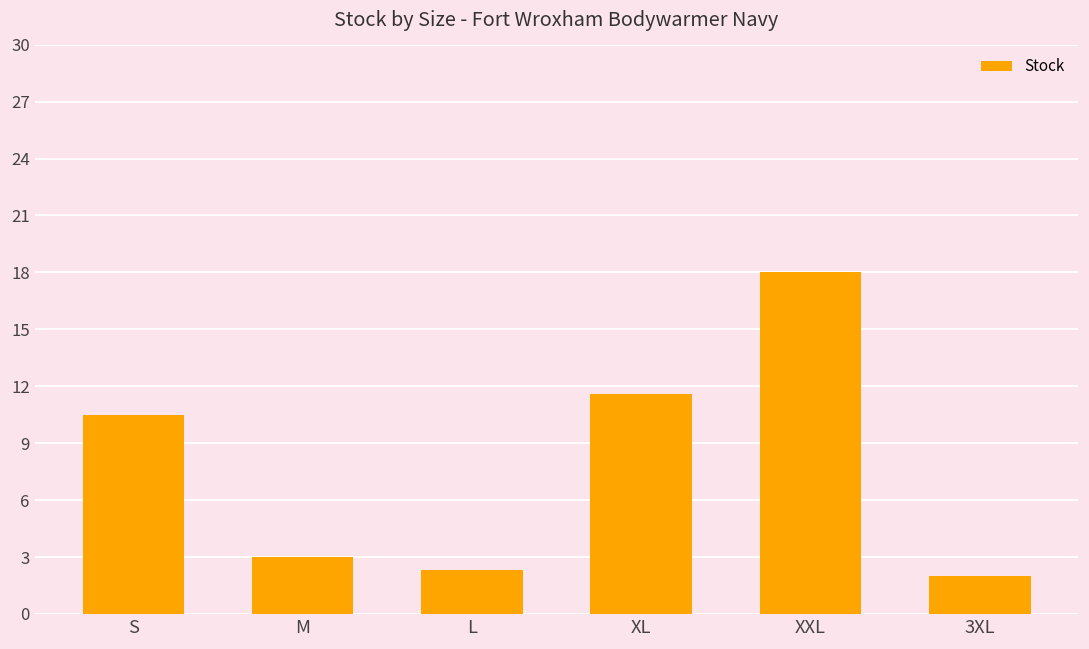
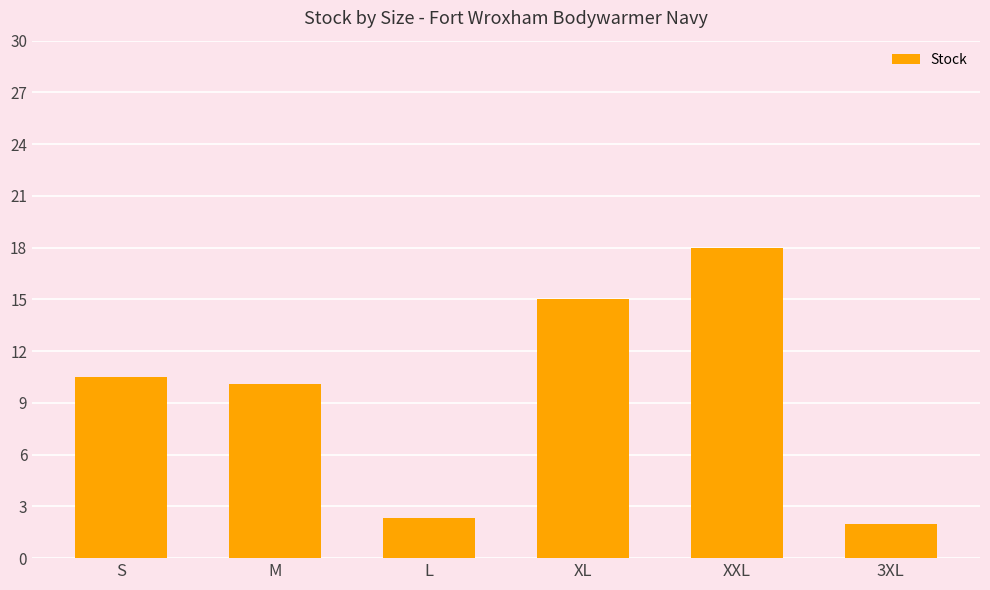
M: 3.0 -> 10.1
XL: 11.6 -> 15.0
